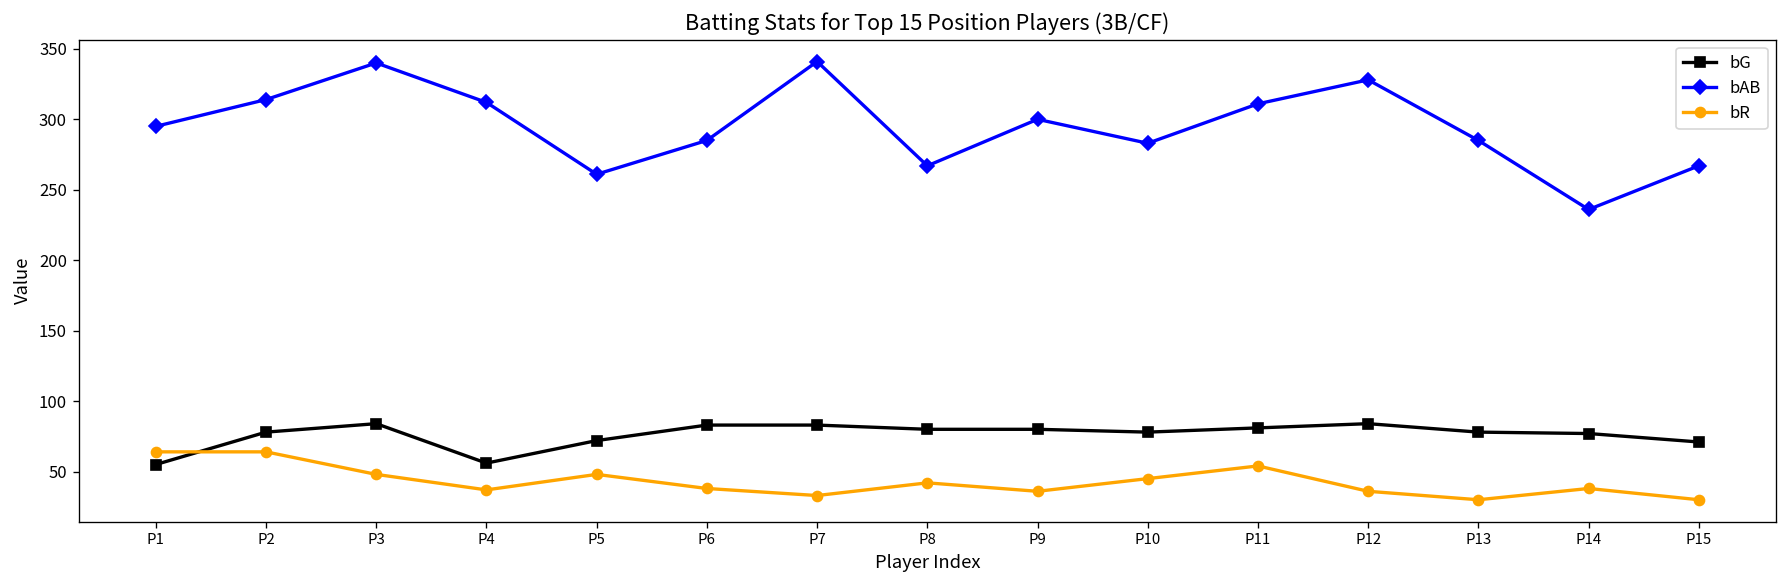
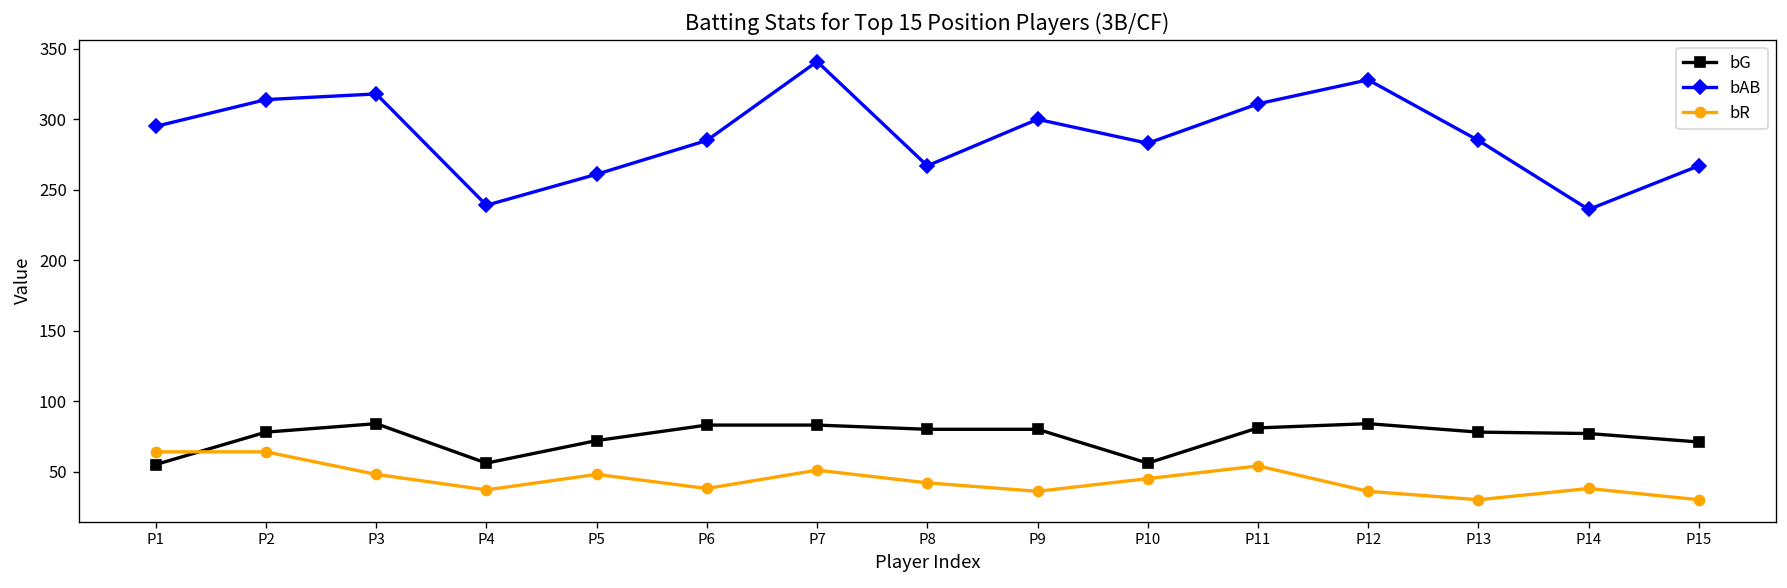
bAB, P3: 340 -> 318
bAB, P4: 312 -> 239
bR, P7: 33 -> 51
bG, P10: 78 -> 56
